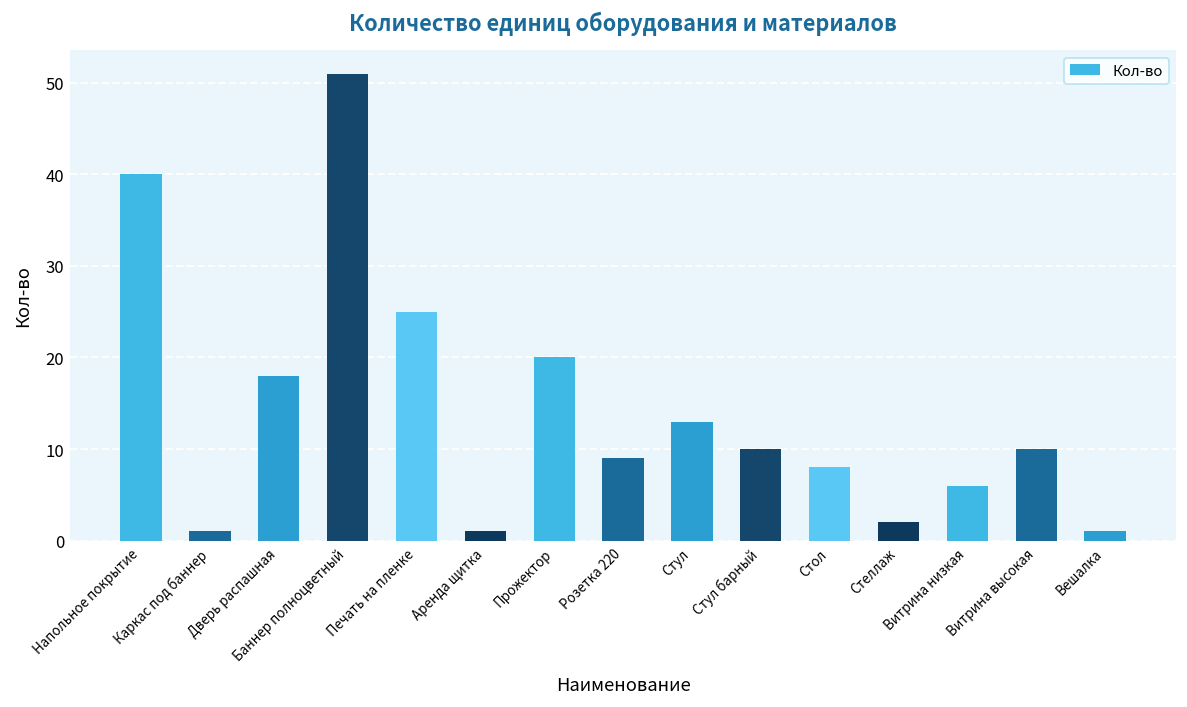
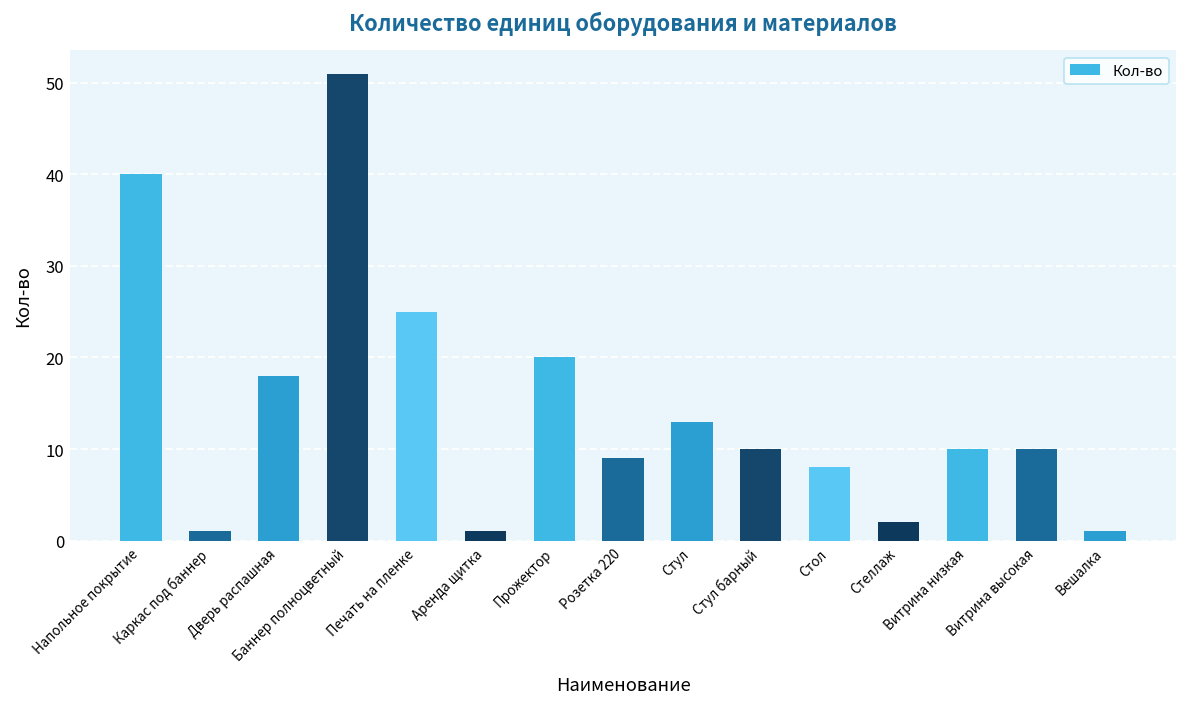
Витрина низкая: 6 -> 10
